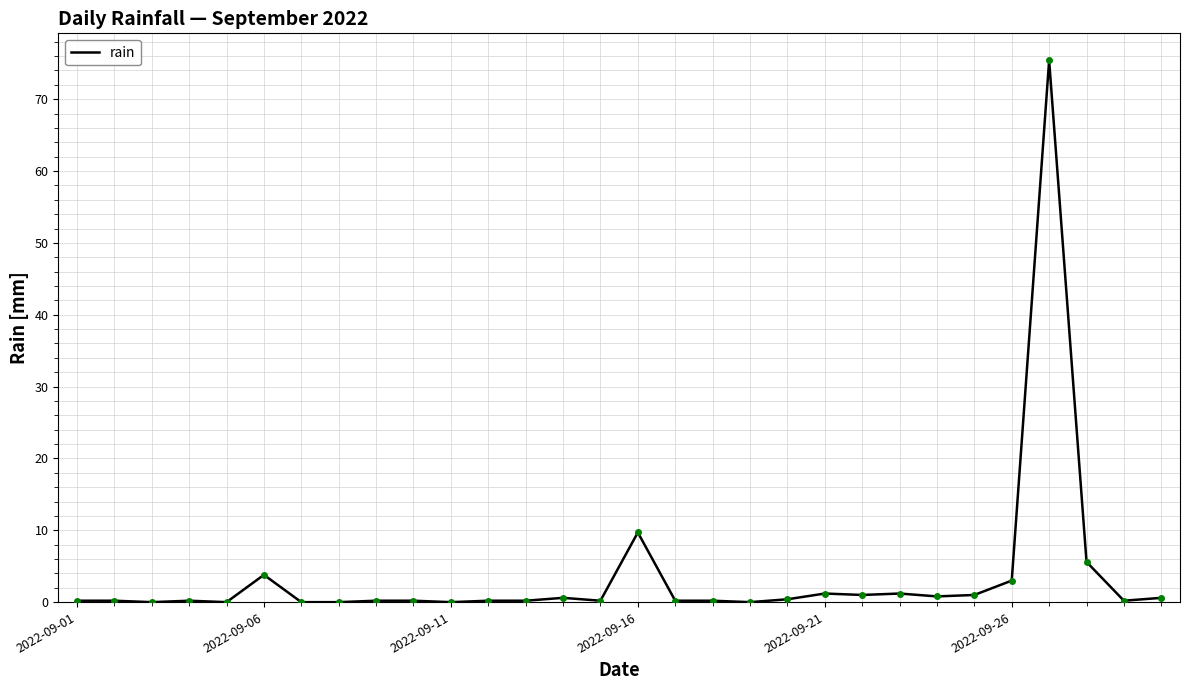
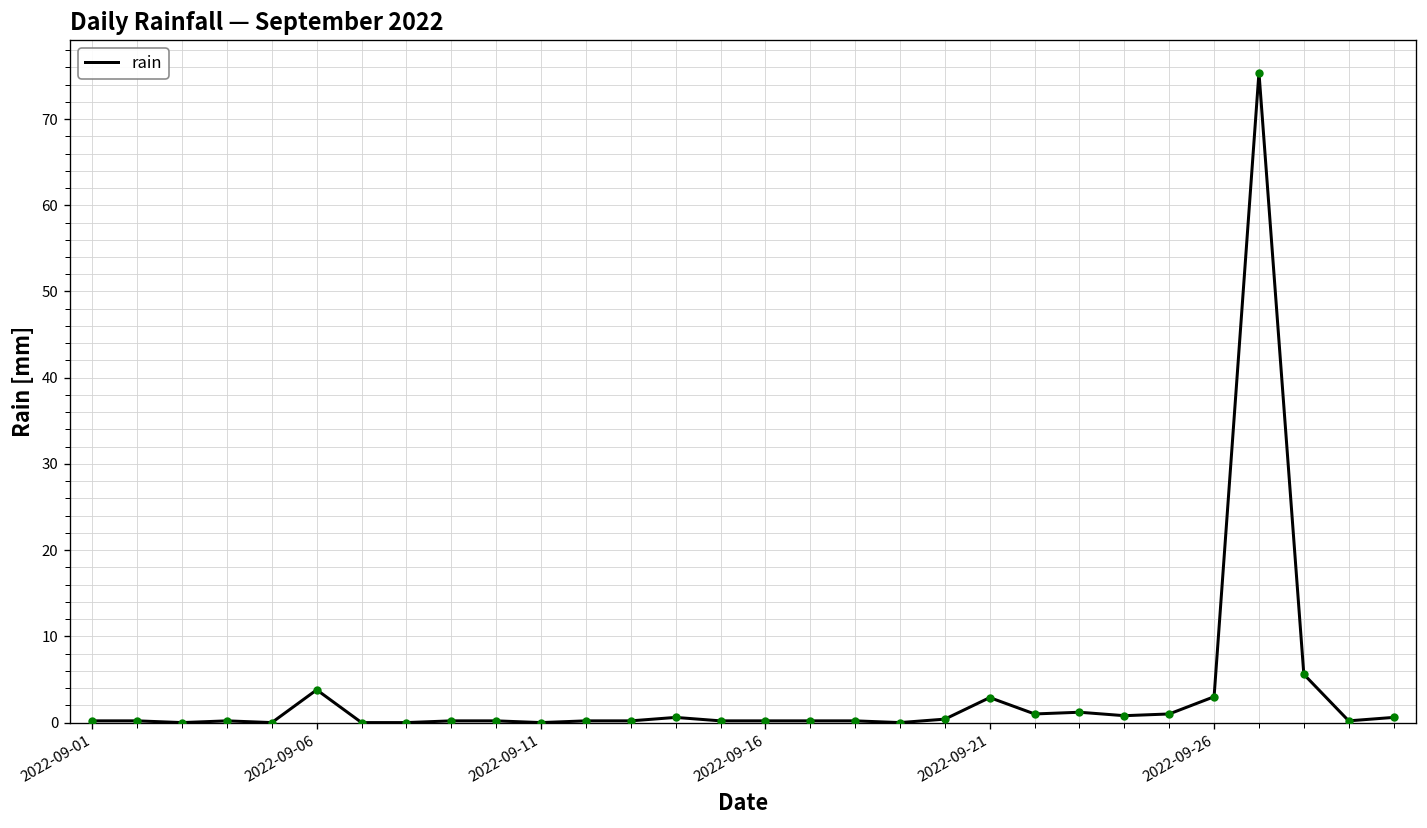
2022-09-16: 10 -> 0
2022-09-21: 1 -> 3
